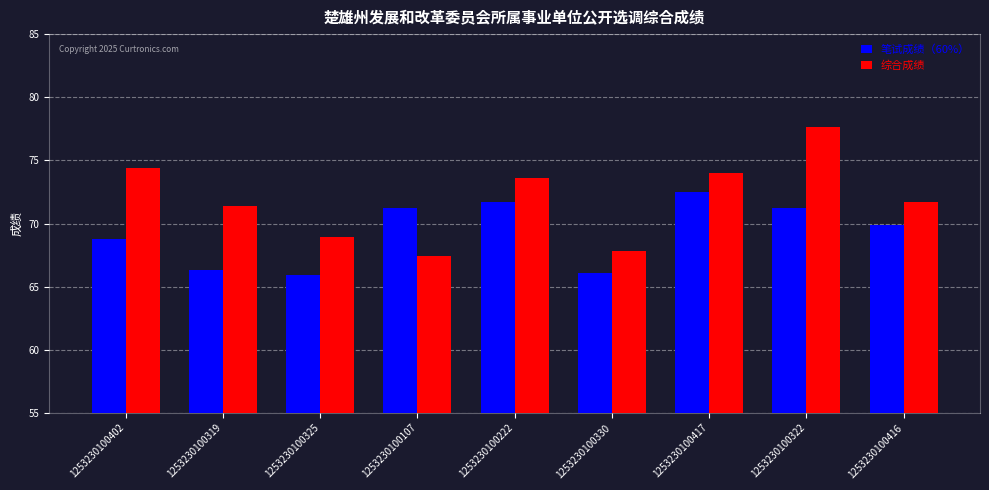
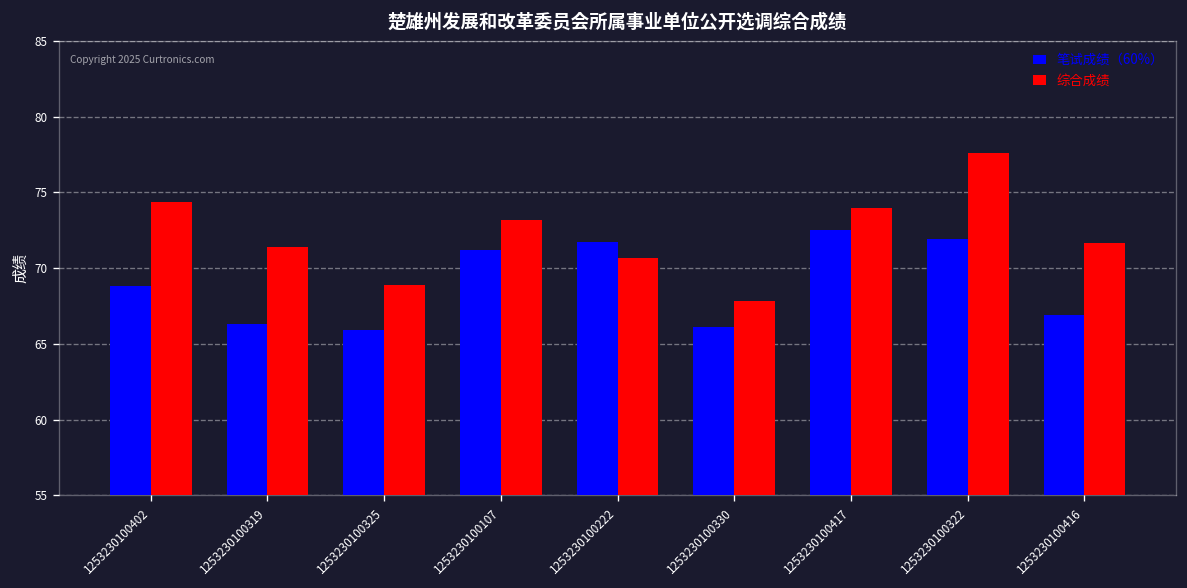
综合成绩, 1253230100107: 67.4 -> 73.2
综合成绩, 1253230100222: 73.6 -> 70.7
笔试成绩（60%）, 1253230100322: 71.2 -> 71.9
笔试成绩（60%）, 1253230100416: 69.9 -> 66.9
